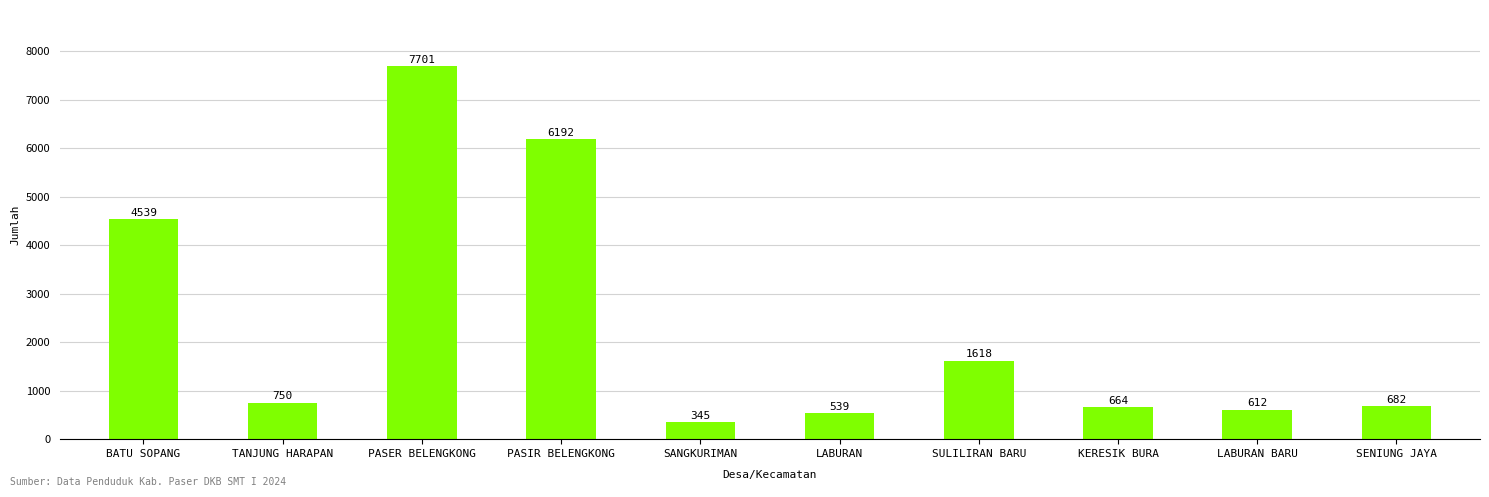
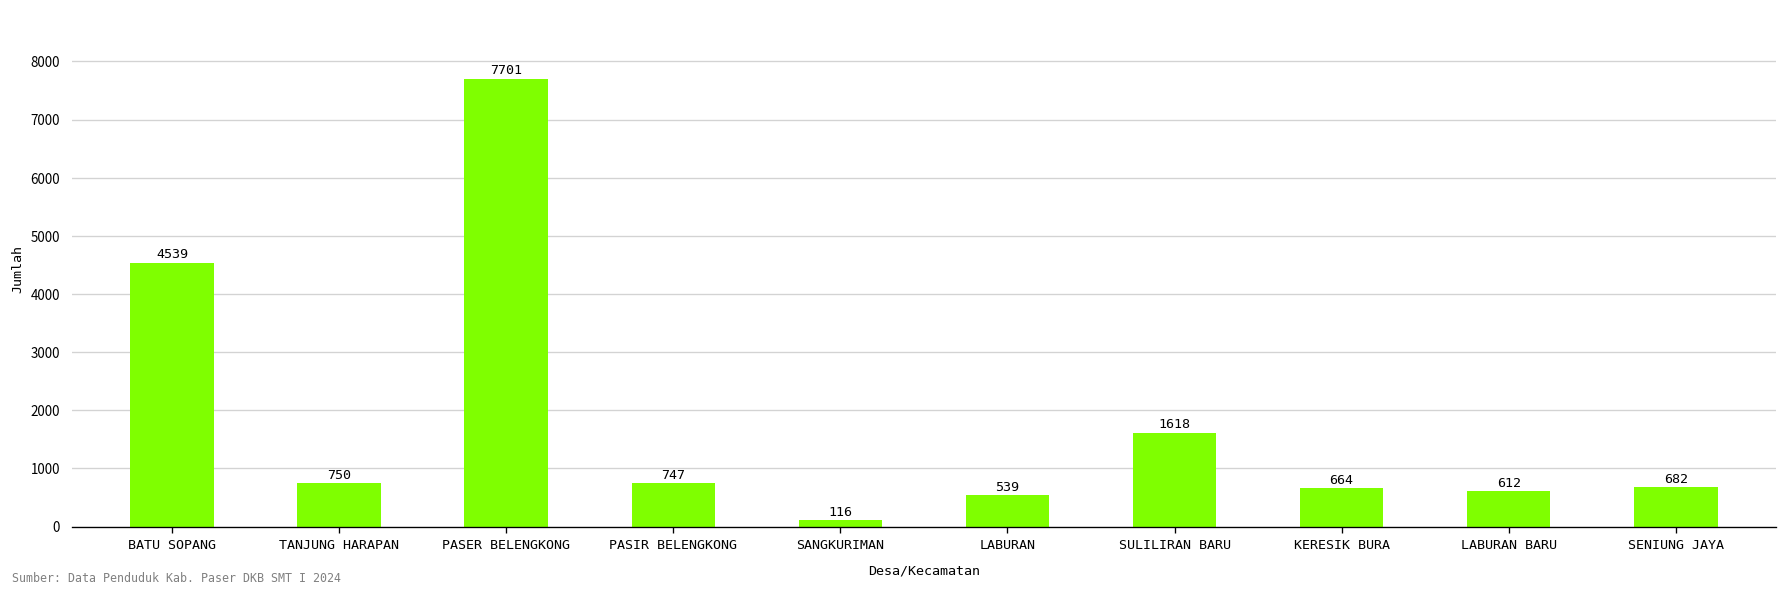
PASIR BELENGKONG: 6192 -> 747
SANGKURIMAN: 345 -> 116
